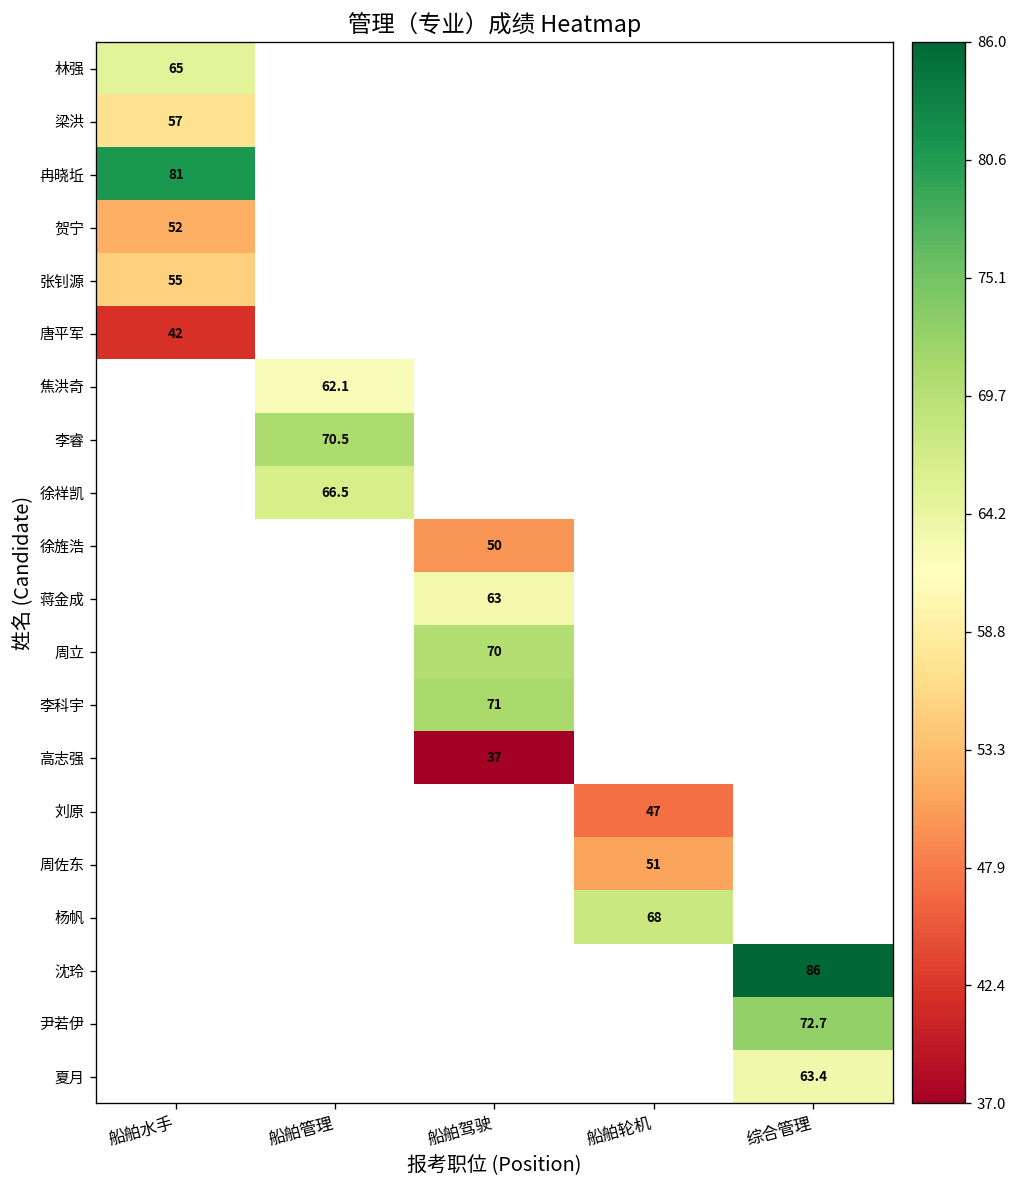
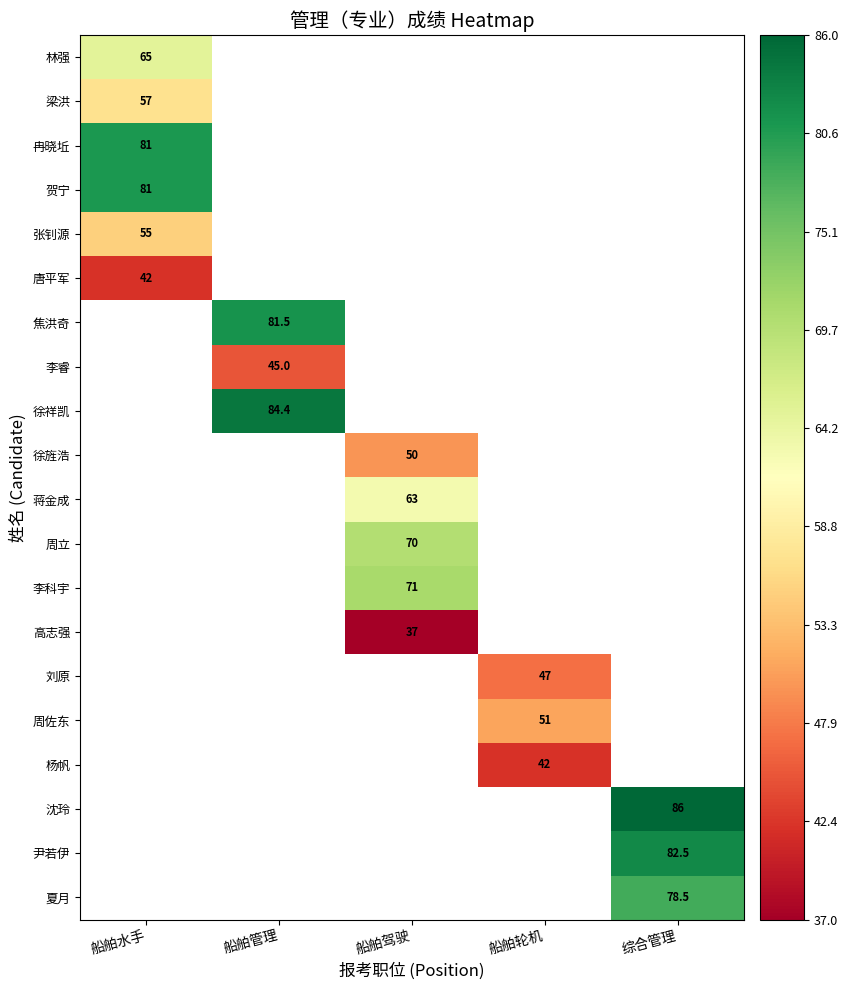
贺宁, 船舶水手: 52 -> 81
焦洪奇, 船舶管理: 62.1 -> 81.5
李睿, 船舶管理: 70.5 -> 45.0
徐祥凯, 船舶管理: 66.5 -> 84.4
杨帆, 船舶轮机: 68 -> 42
尹若伊, 综合管理: 72.7 -> 82.5
夏月, 综合管理: 63.4 -> 78.5
